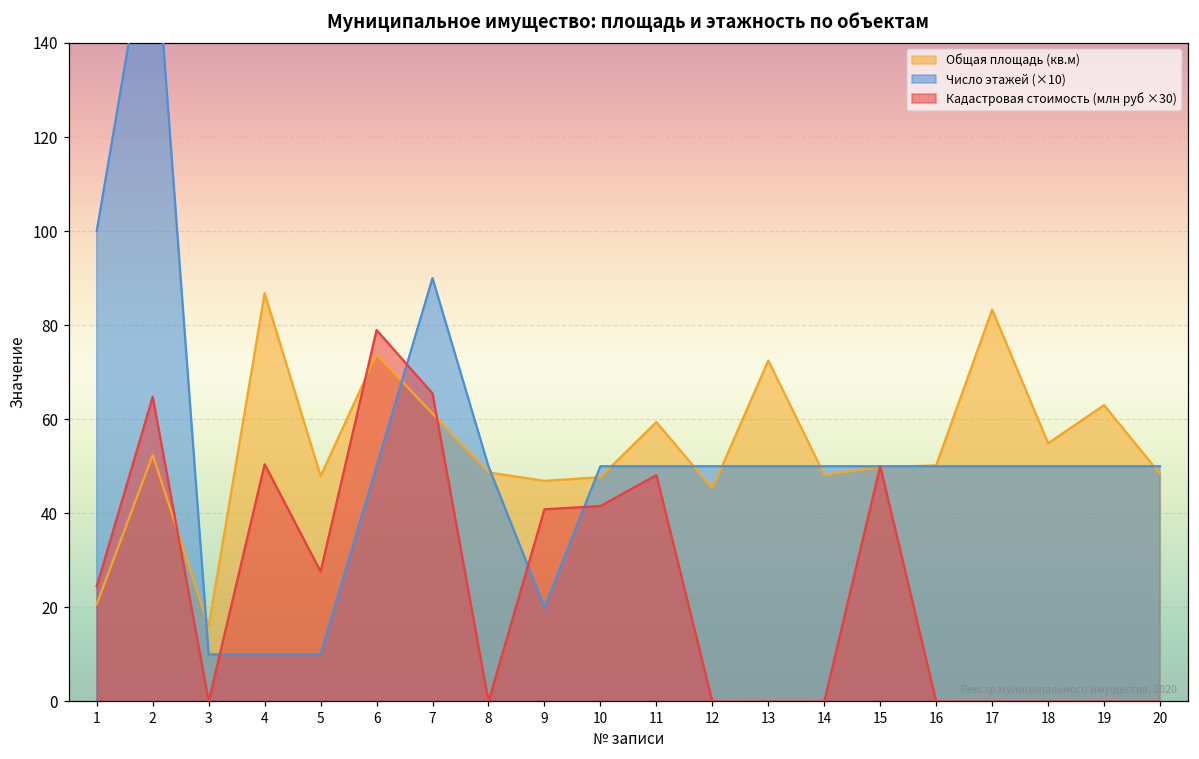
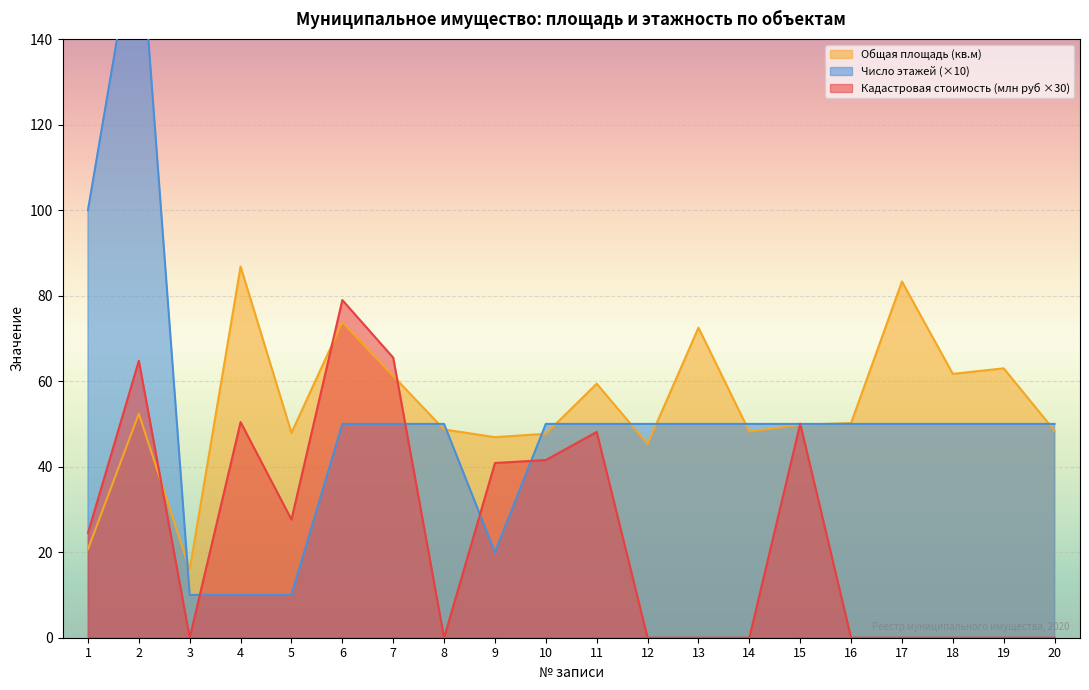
Число этажей (×10), 7: 90 -> 50
Общая площадь (кв.м), 18: 55 -> 62
